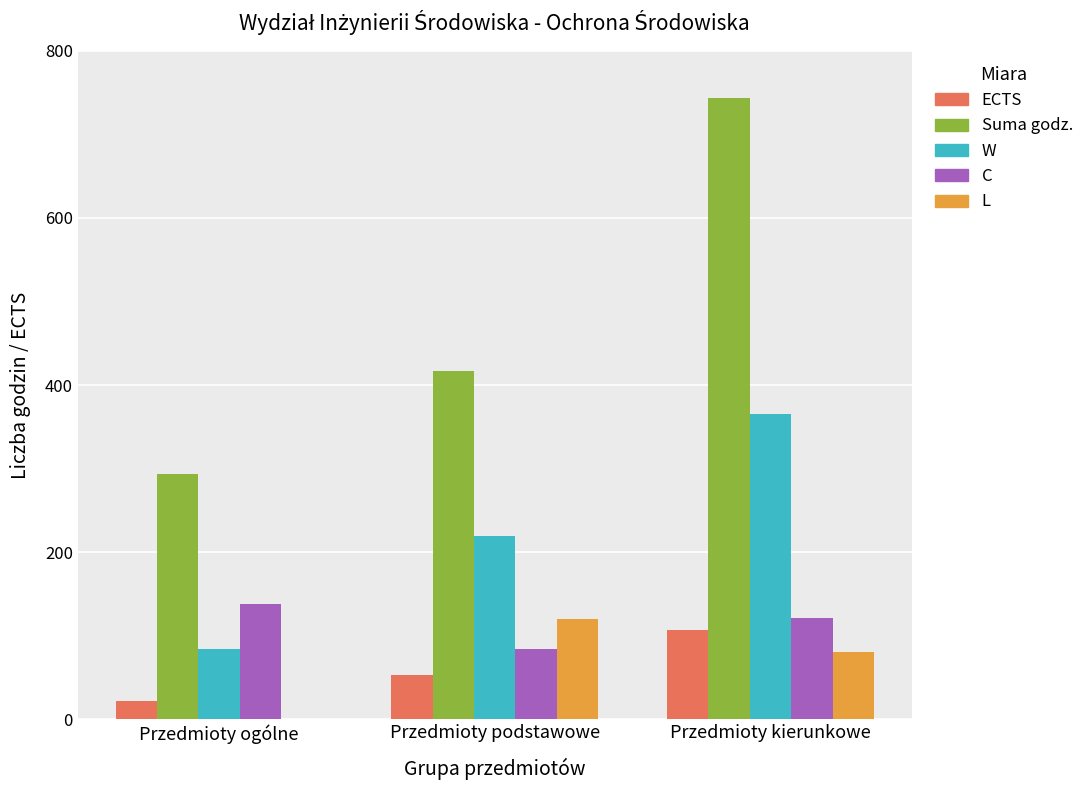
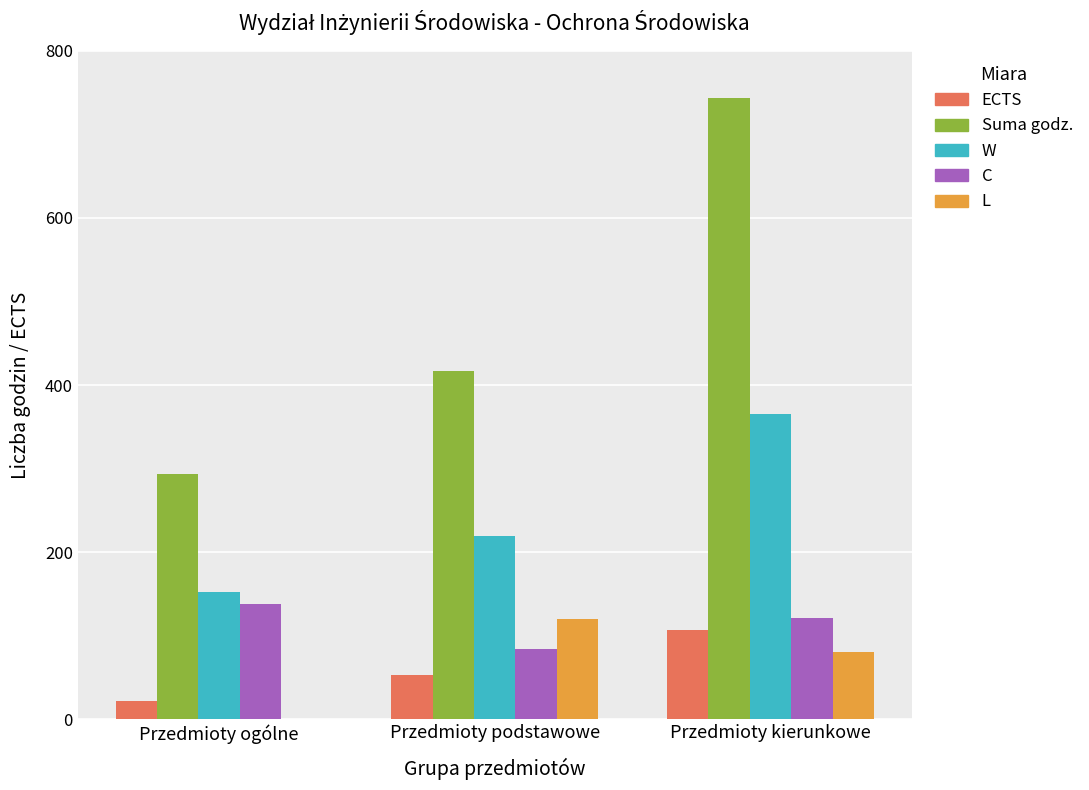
W, Przedmioty ogólne: 80 -> 150
